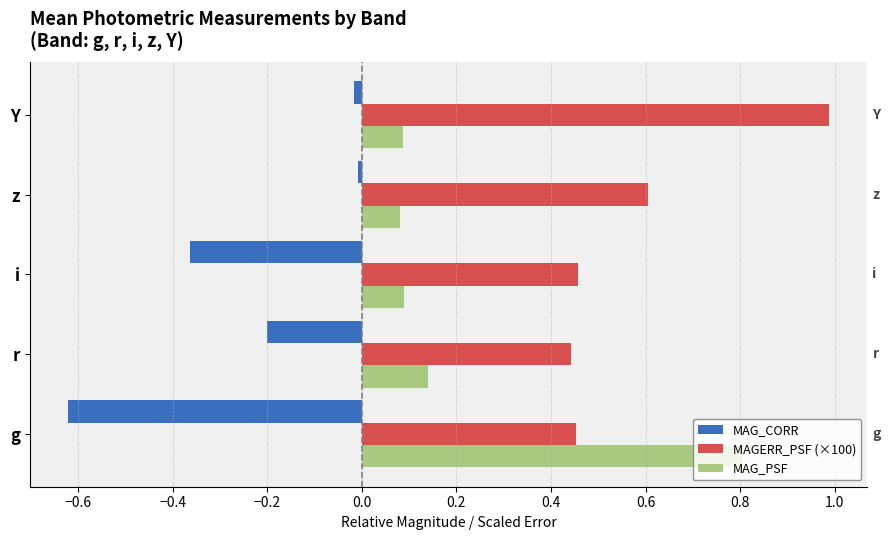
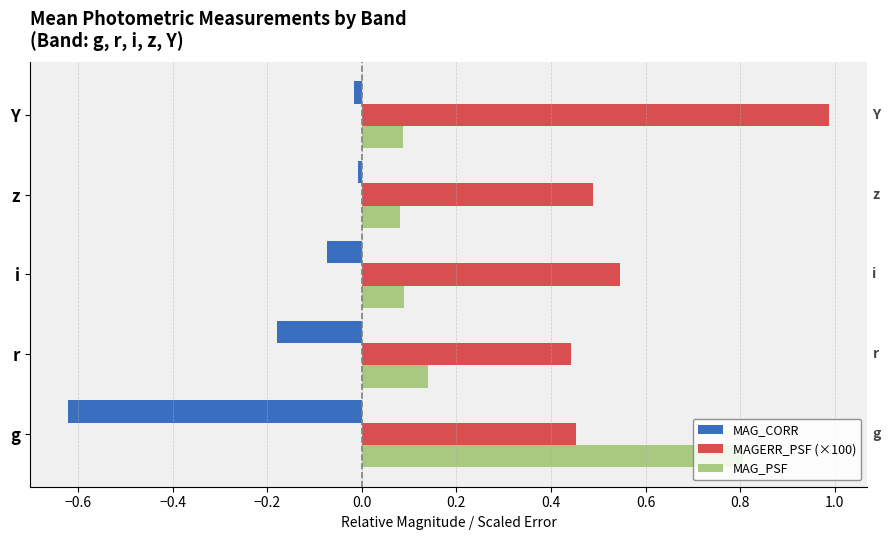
MAGERR_PSF (×100), z: 0.61 -> 0.49
MAG_CORR, i: -0.36 -> -0.07
MAGERR_PSF (×100), i: 0.46 -> 0.55
MAG_CORR, r: -0.20 -> -0.18
